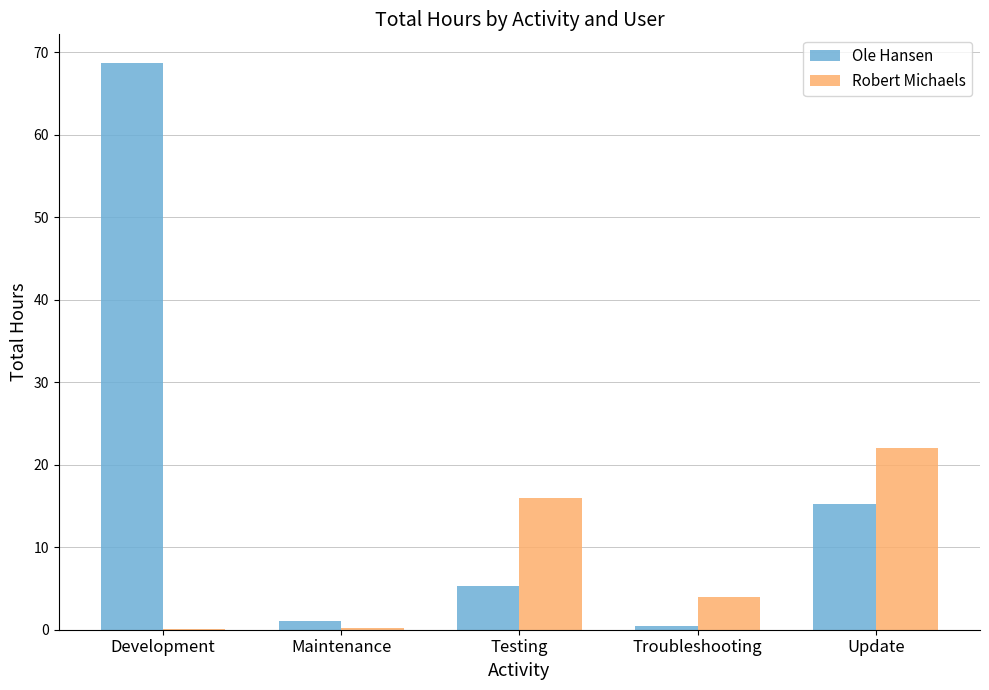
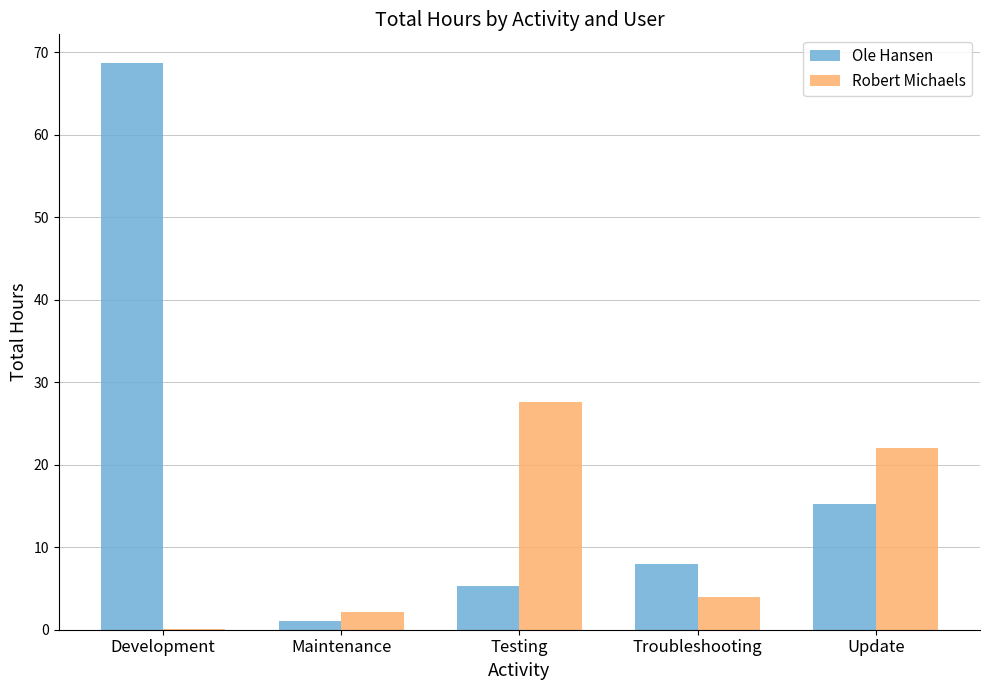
Robert Michaels, Maintenance: 0 -> 2
Robert Michaels, Testing: 16 -> 28
Ole Hansen, Troubleshooting: 1 -> 8
